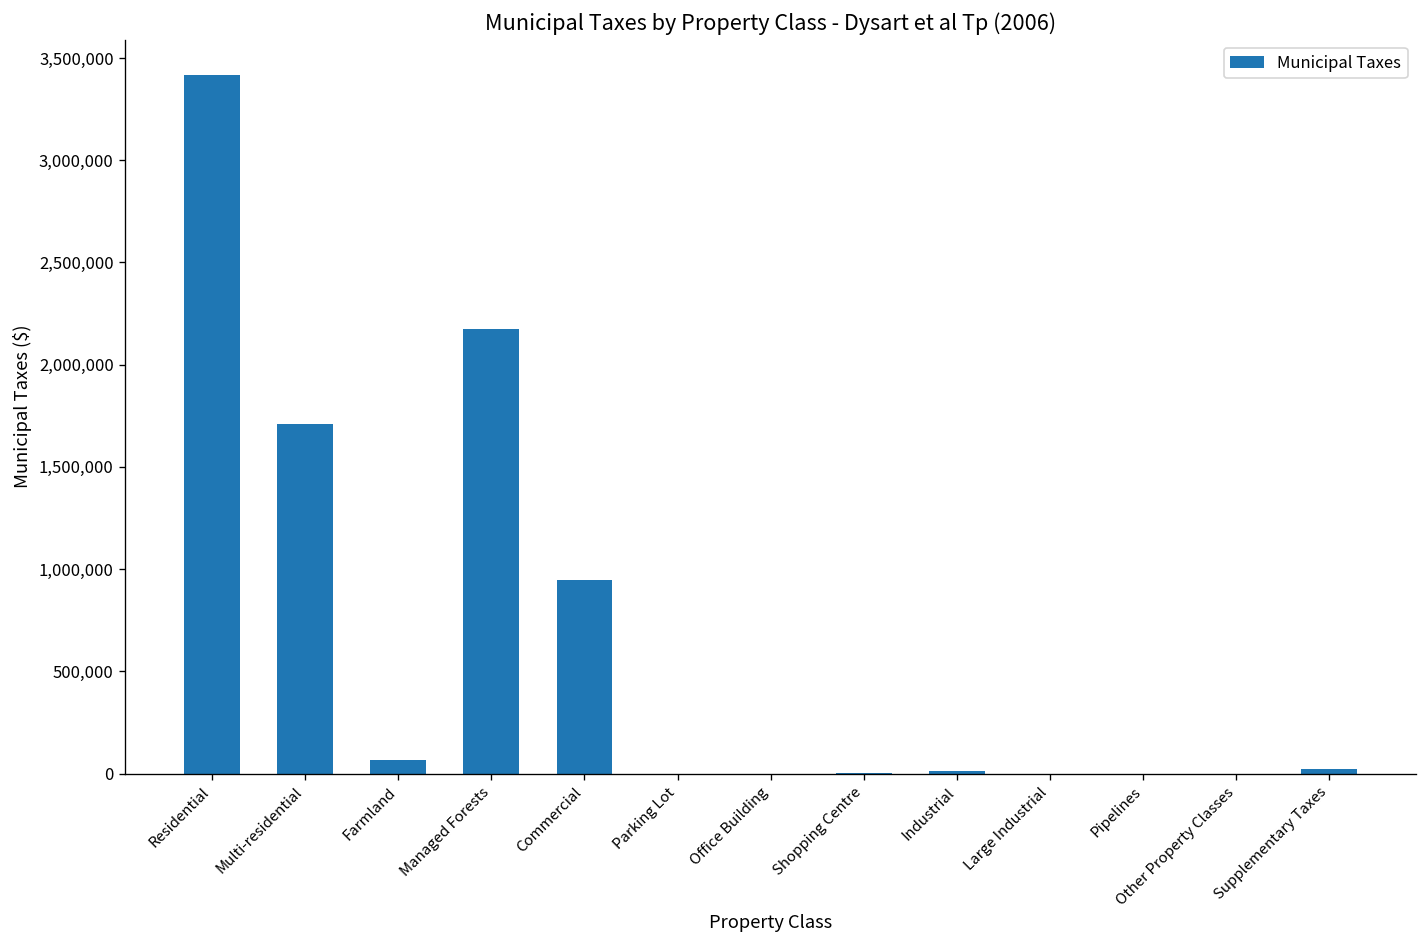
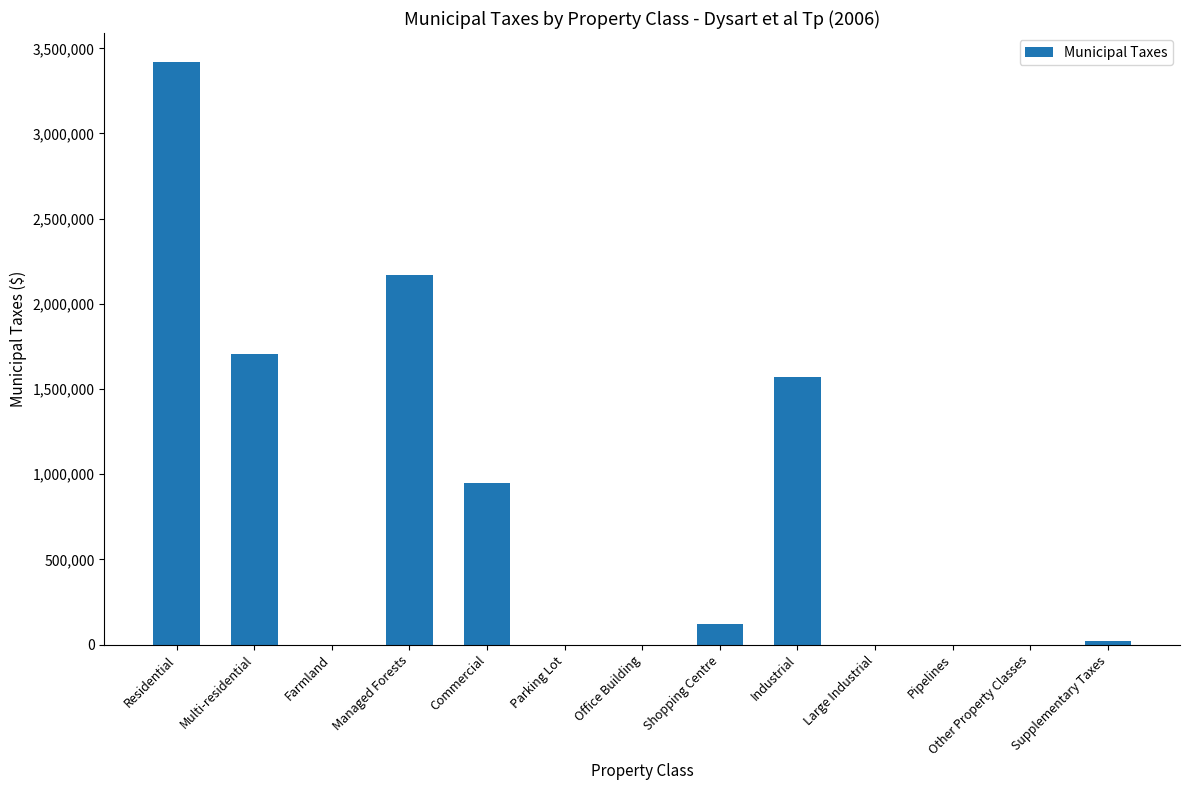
Farmland: 70,000 -> 0
Shopping Centre: 0 -> 120,000
Industrial: 10,000 -> 1,570,000
